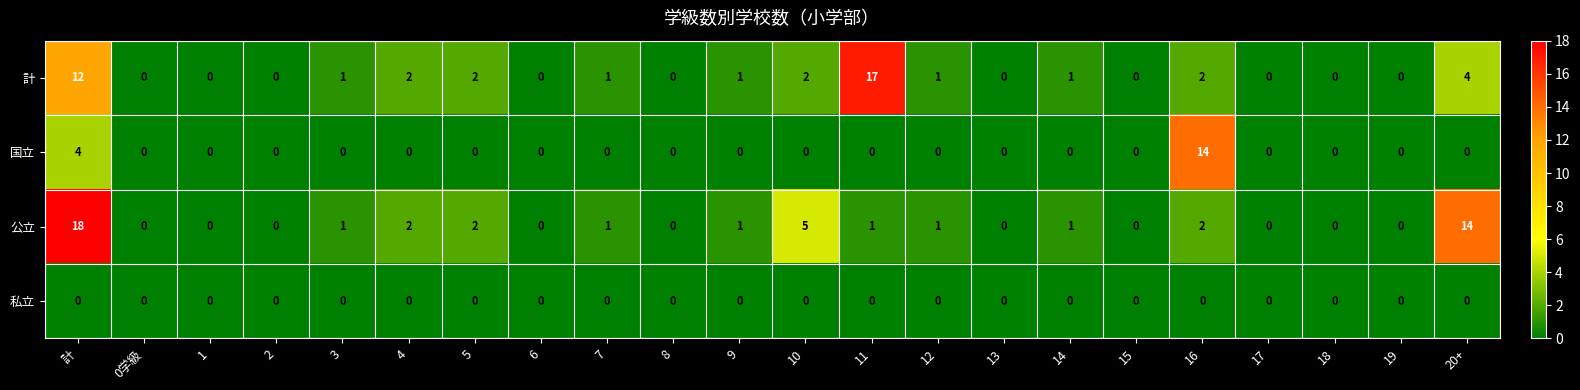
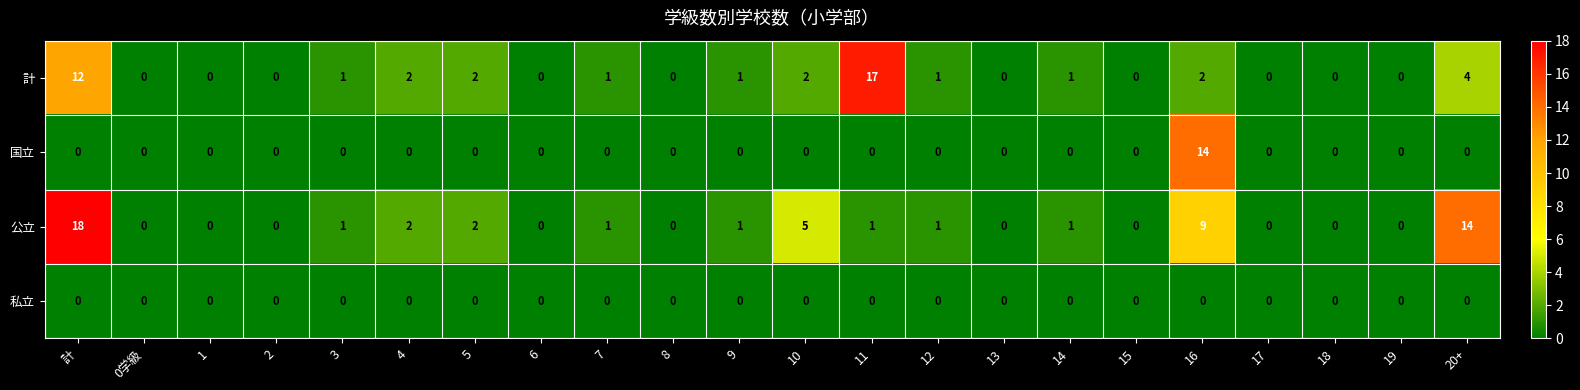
国立, 計: 4 -> 0
公立, 16: 2 -> 9
